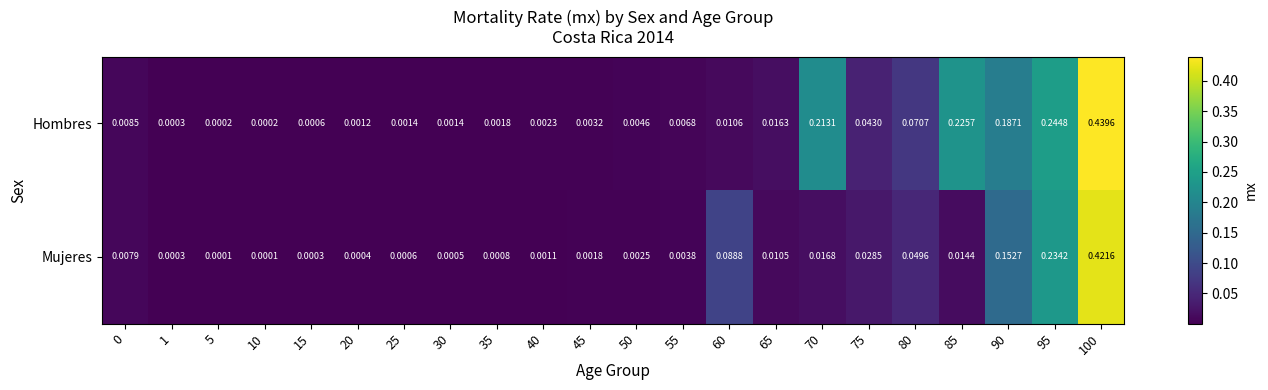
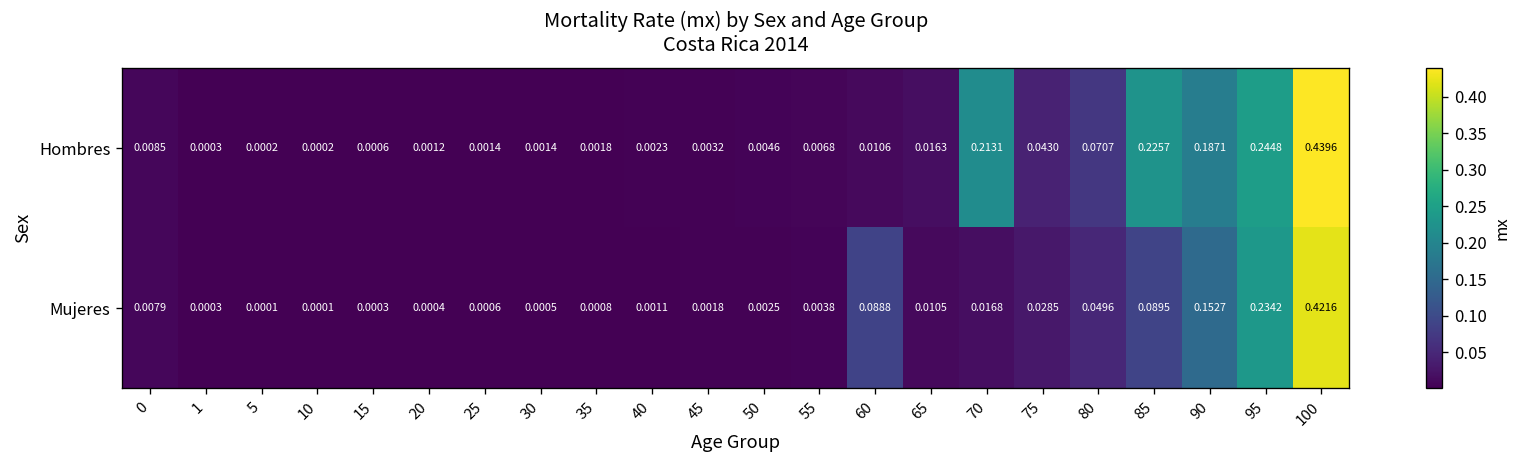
Mujeres, 85: 0.0144 -> 0.0895
